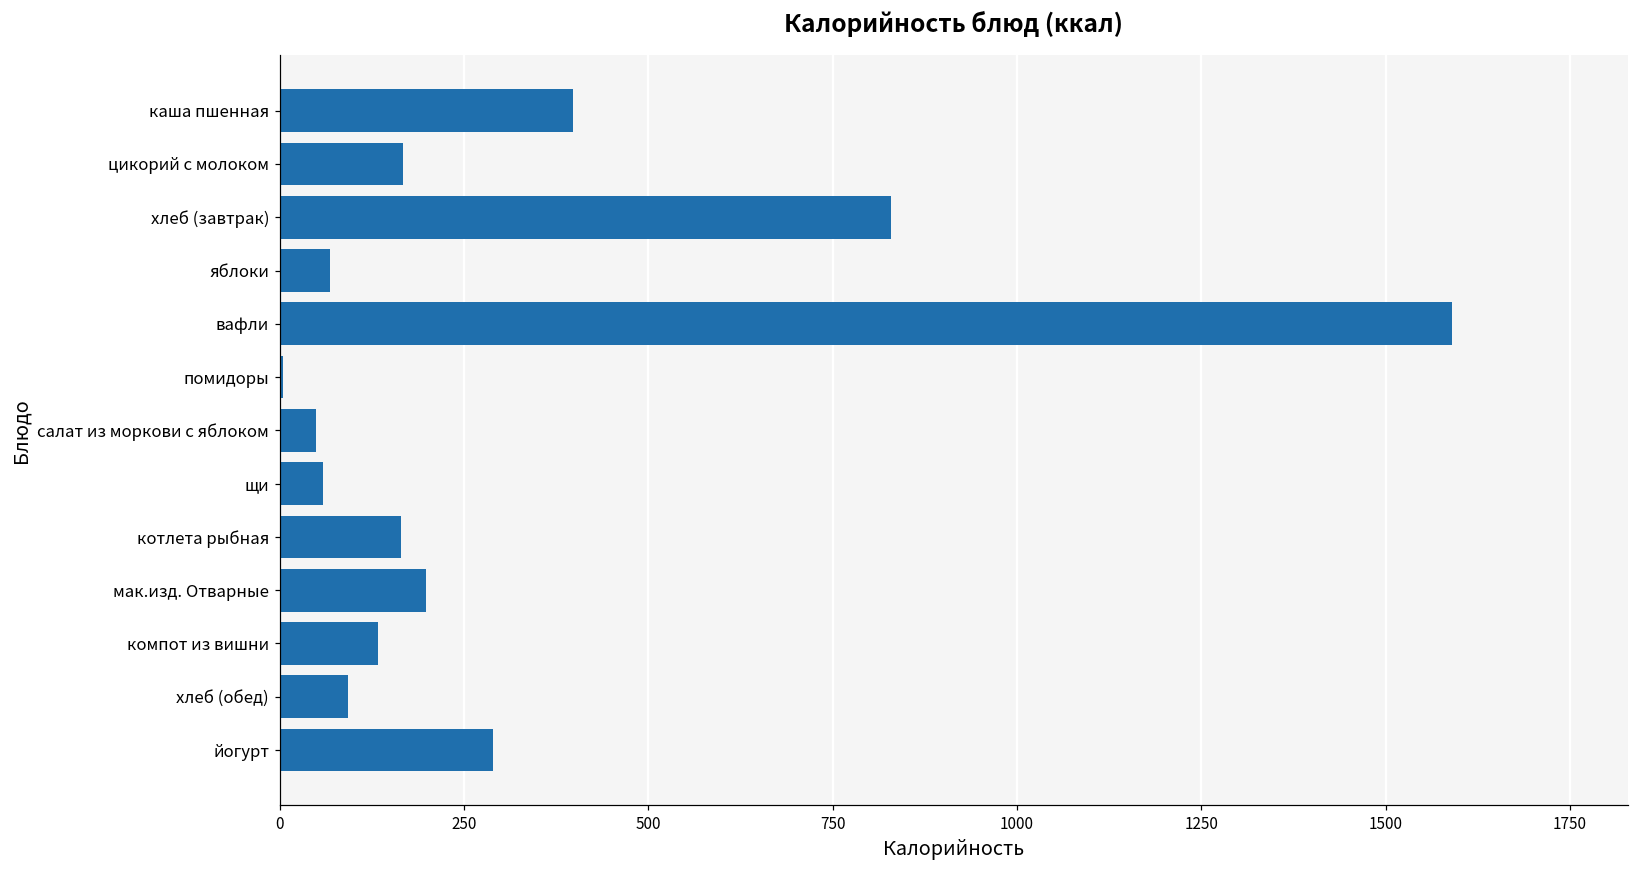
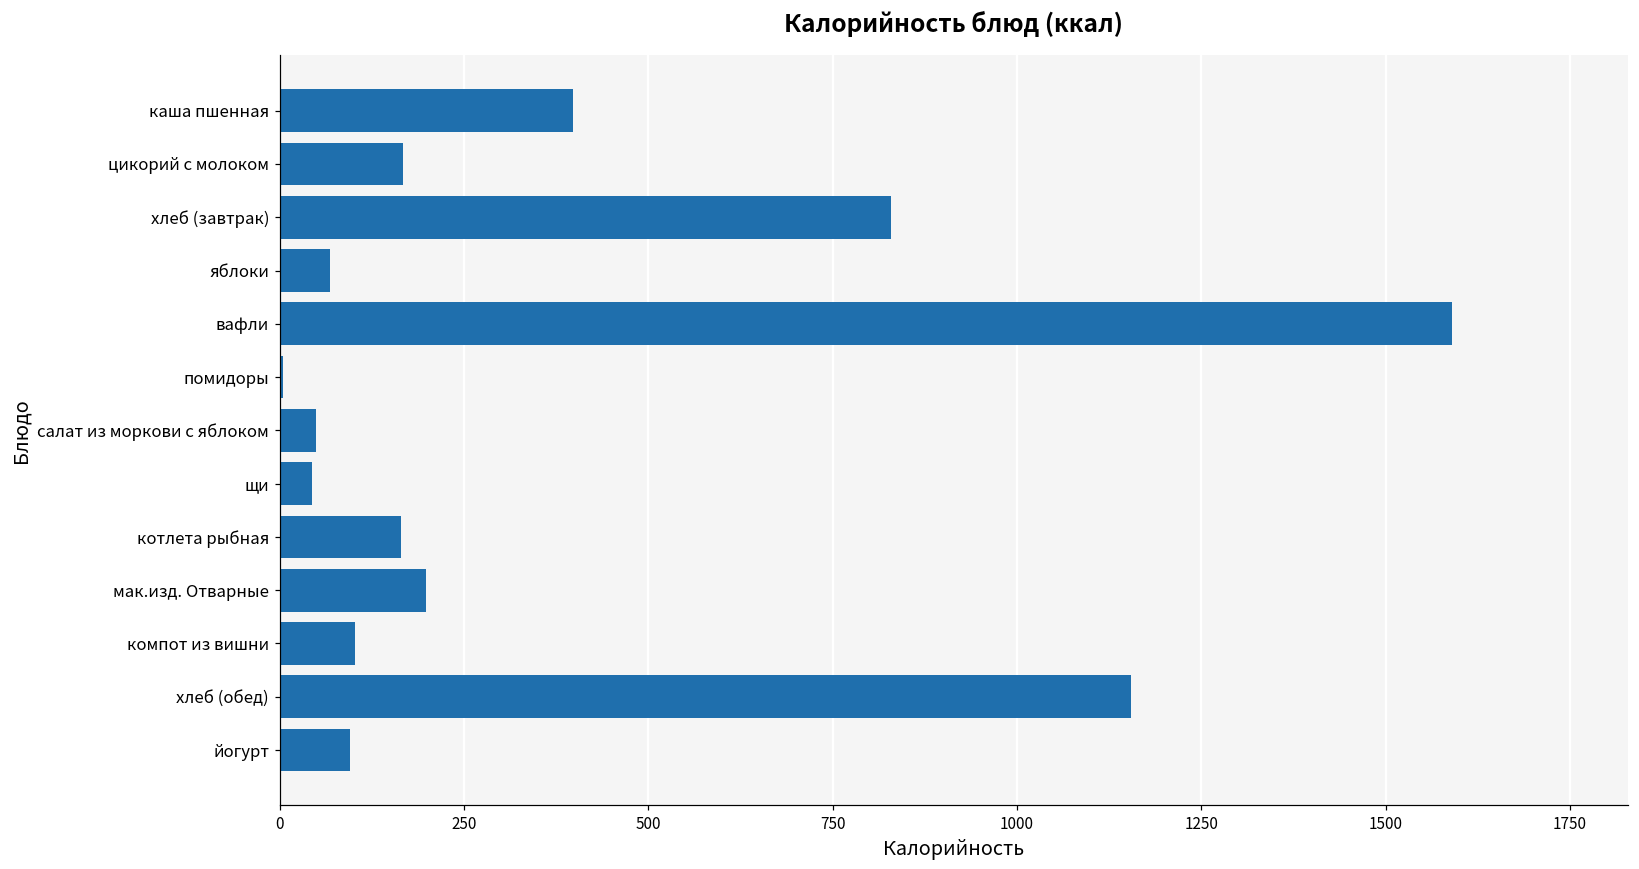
щи: 60 -> 40
компот из вишни: 130 -> 100
хлеб (обед): 90 -> 1150
йогурт: 290 -> 100
